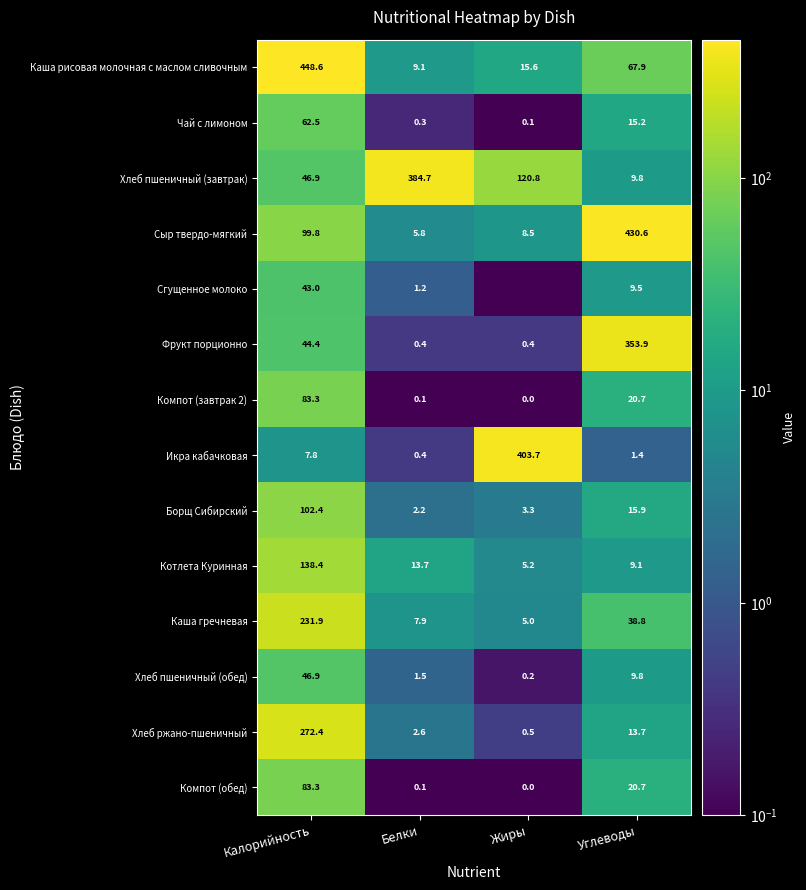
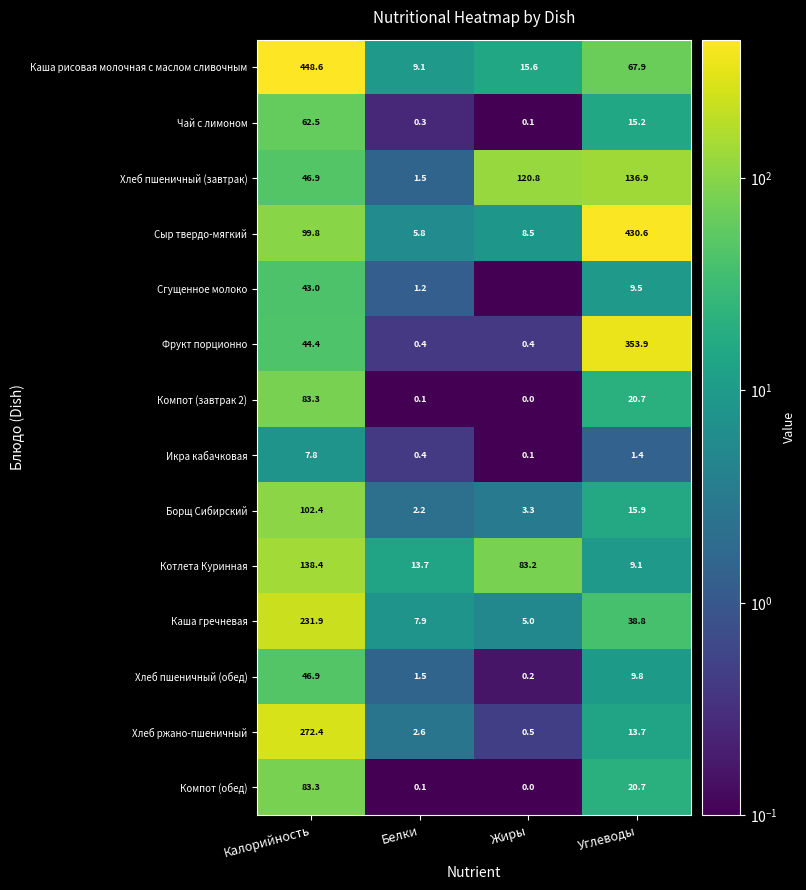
Хлеб пшеничный (завтрак), Белки: 384.7 -> 1.5
Хлеб пшеничный (завтрак), Углеводы: 9.8 -> 136.9
Икра кабачковая, Жиры: 403.7 -> 0.1
Котлета Куринная, Жиры: 5.2 -> 83.2
